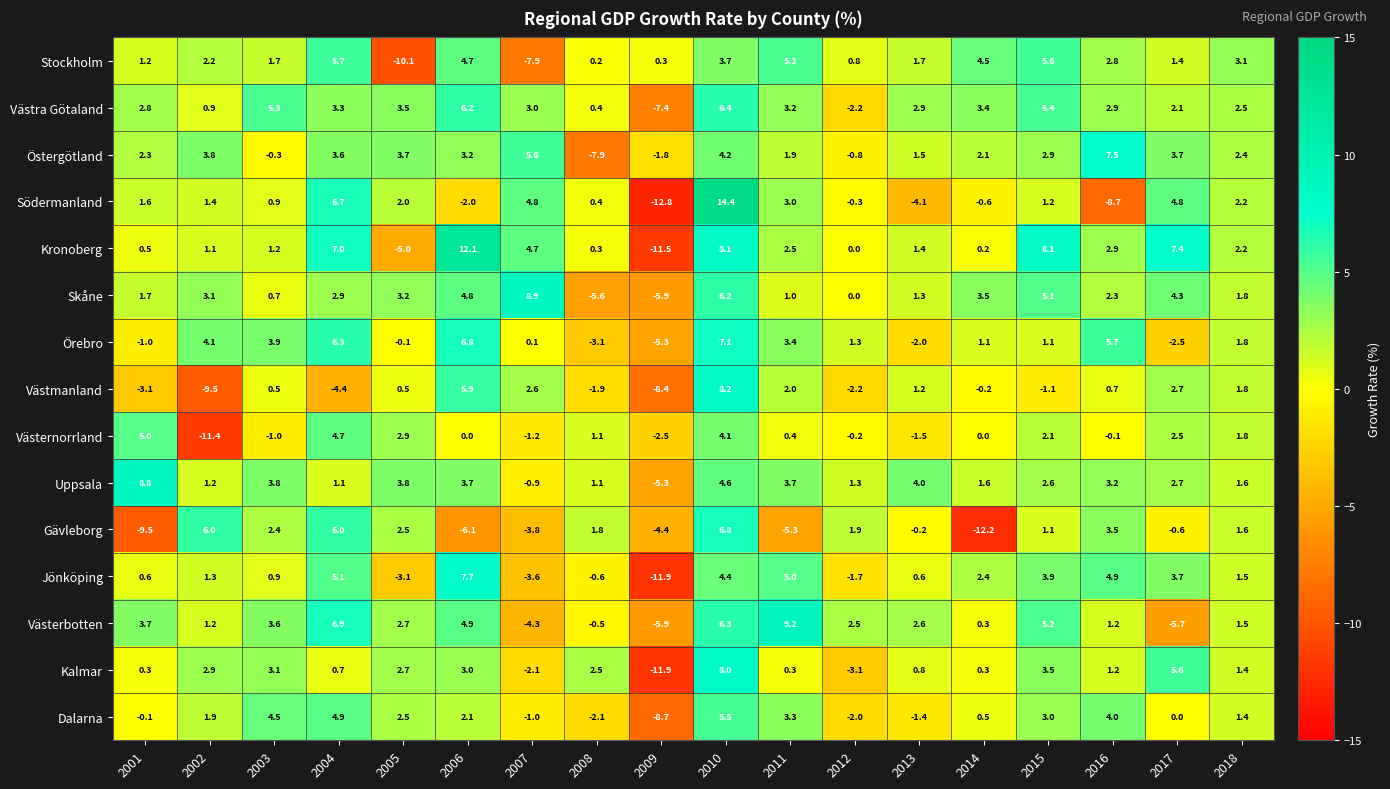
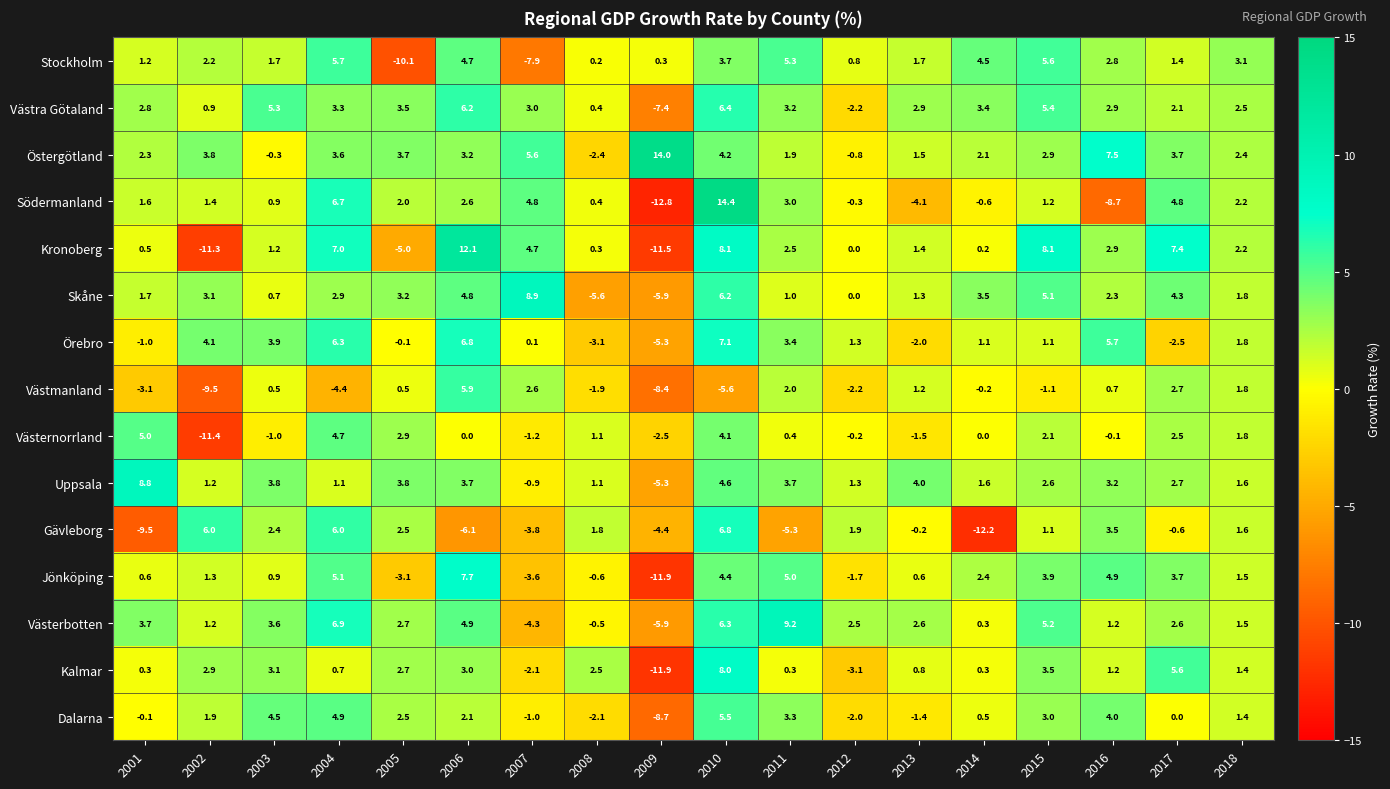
Östergötland, 2008: -7.9 -> -2.4
Östergötland, 2009: -1.8 -> 14.0
Södermanland, 2006: -2.0 -> 2.6
Kronoberg, 2002: 1.1 -> -11.3
Västmanland, 2010: 8.2 -> -5.6
Västerbotten, 2017: -5.7 -> 2.6
